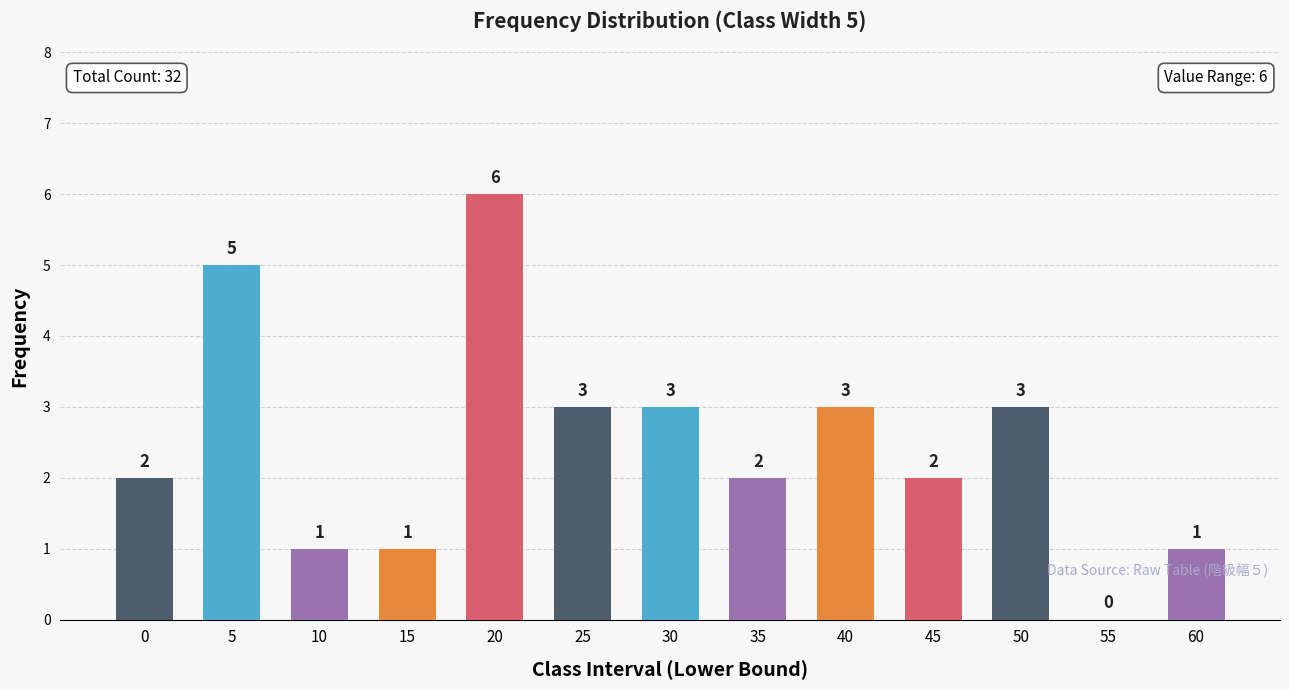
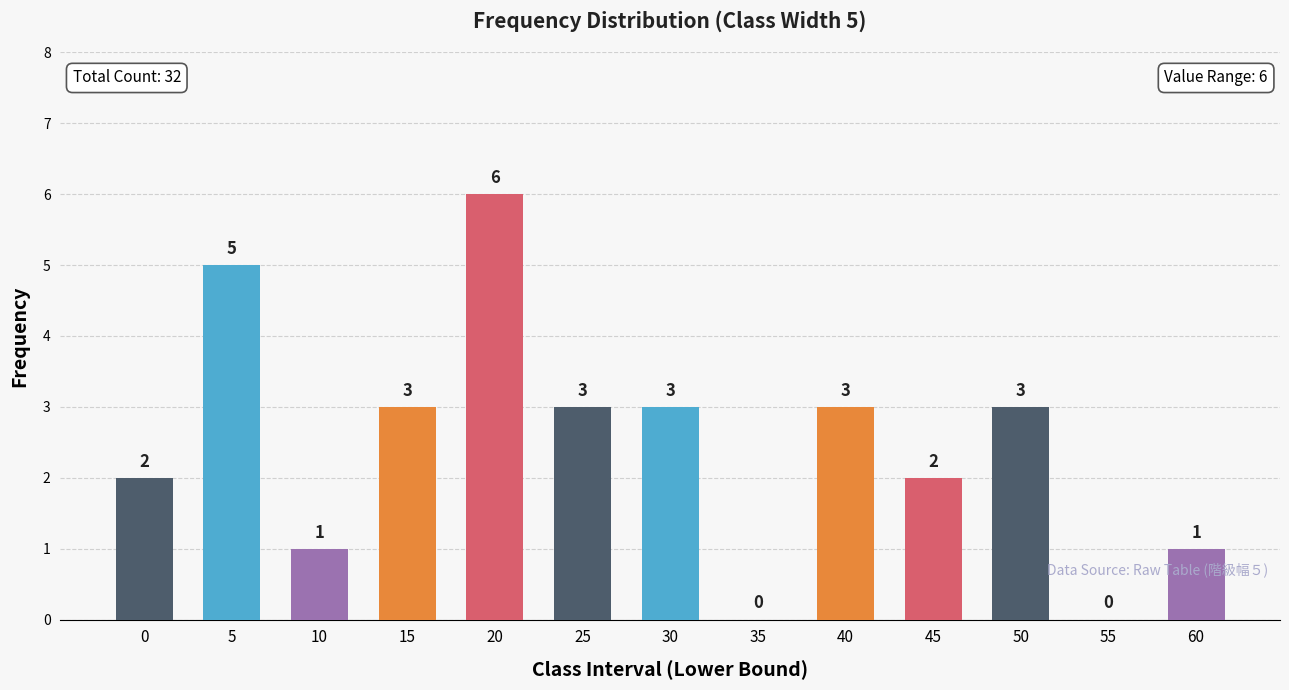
15: 1 -> 3
35: 2 -> 0
